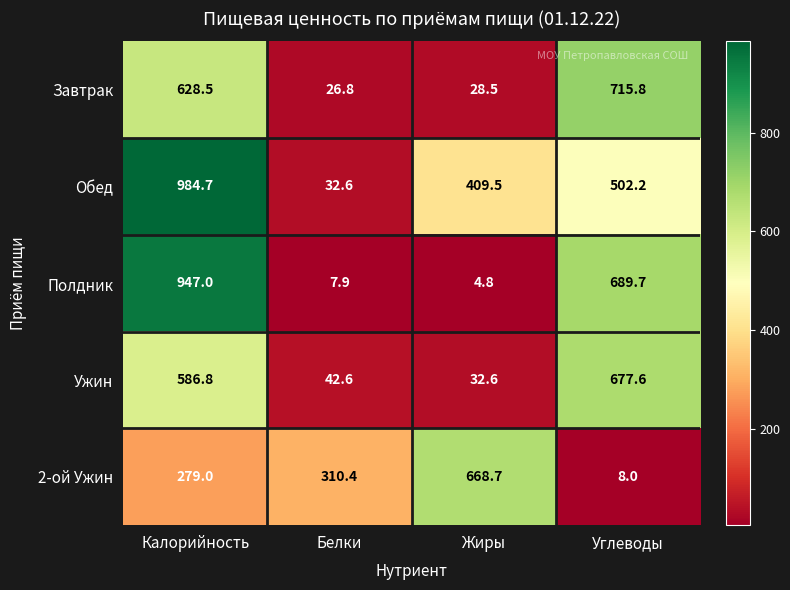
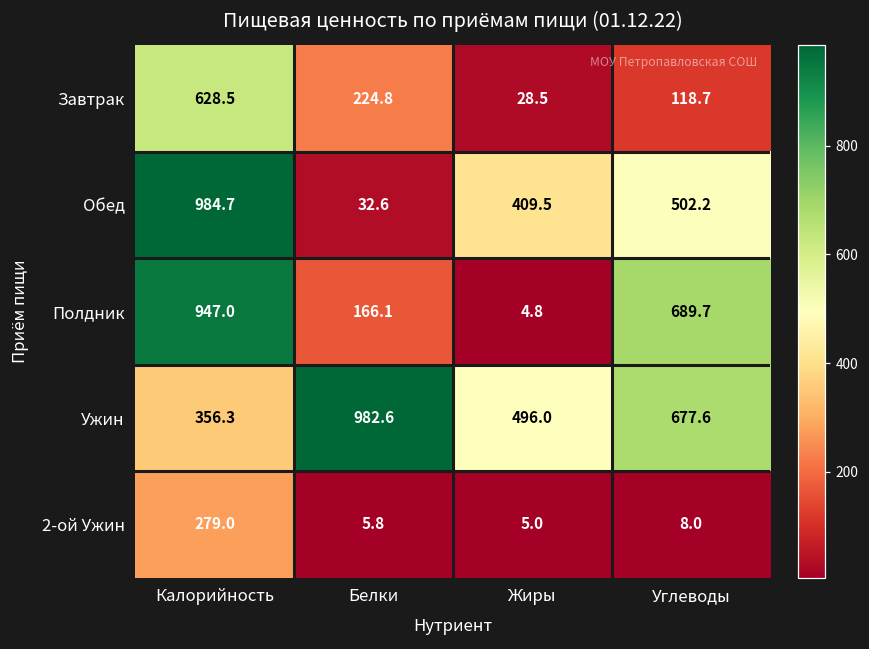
Завтрак, Белки: 26.8 -> 224.8
Завтрак, Углеводы: 715.8 -> 118.7
Полдник, Белки: 7.9 -> 166.1
Ужин, Калорийность: 586.8 -> 356.3
Ужин, Белки: 42.6 -> 982.6
Ужин, Жиры: 32.6 -> 496.0
2-ой Ужин, Белки: 310.4 -> 5.8
2-ой Ужин, Жиры: 668.7 -> 5.0
